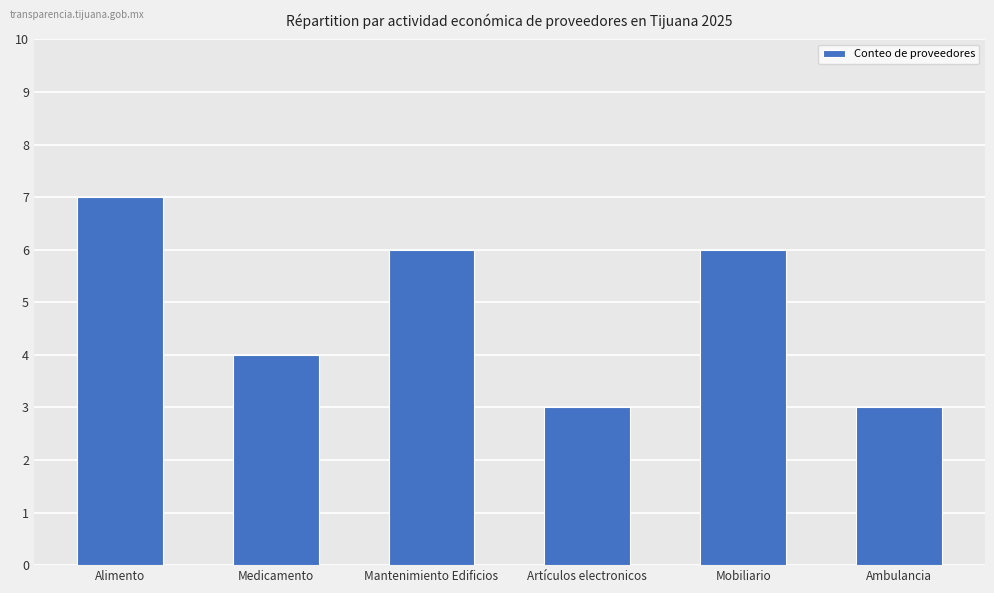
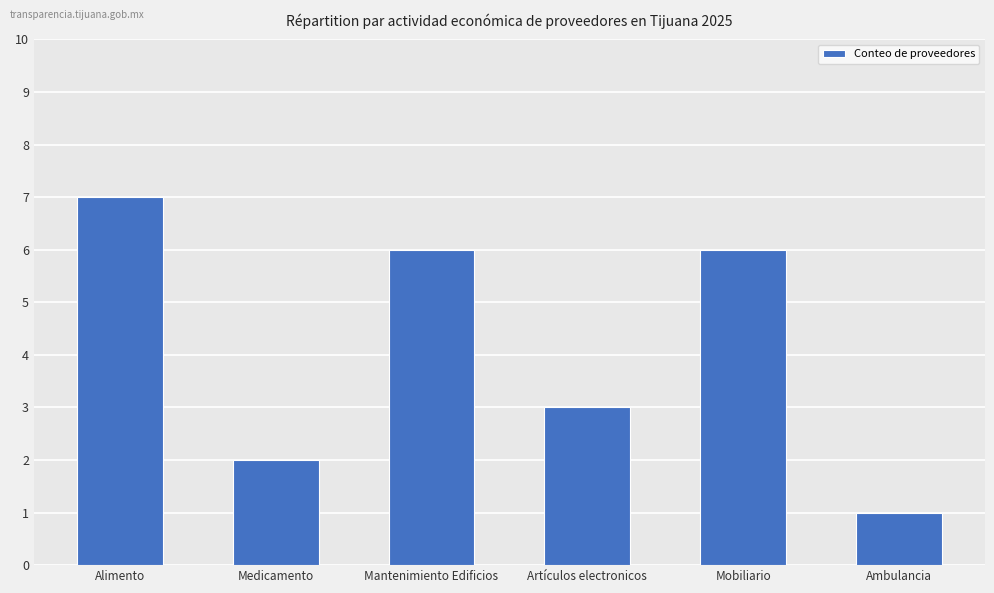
Medicamento: 4 -> 2
Ambulancia: 3 -> 1
